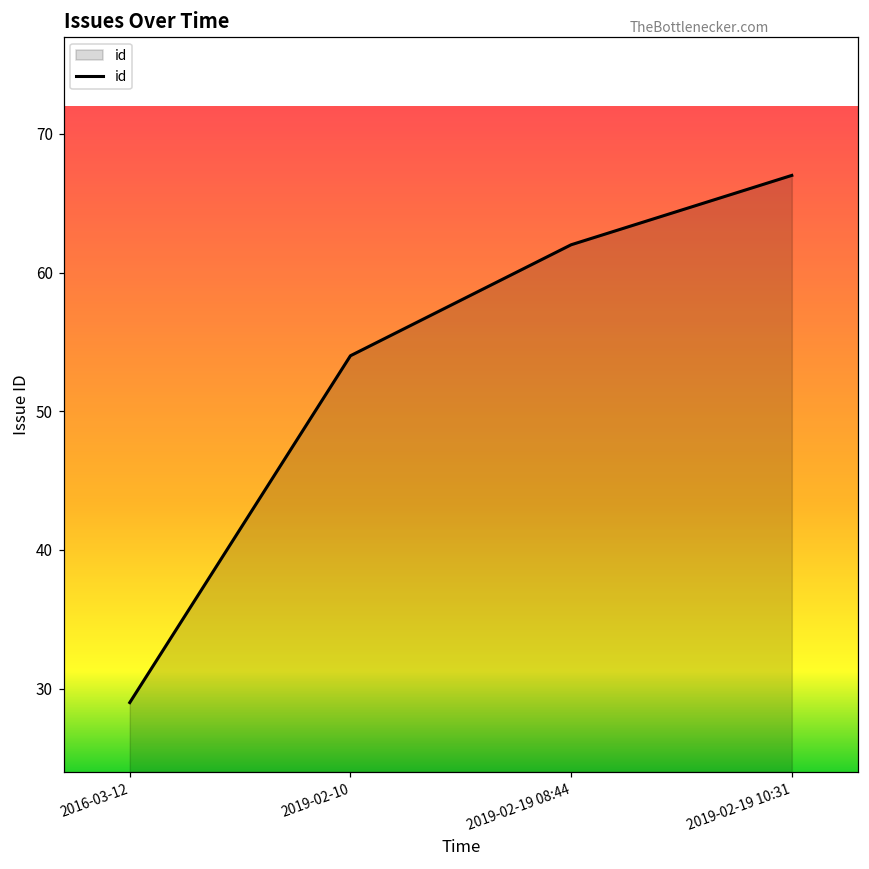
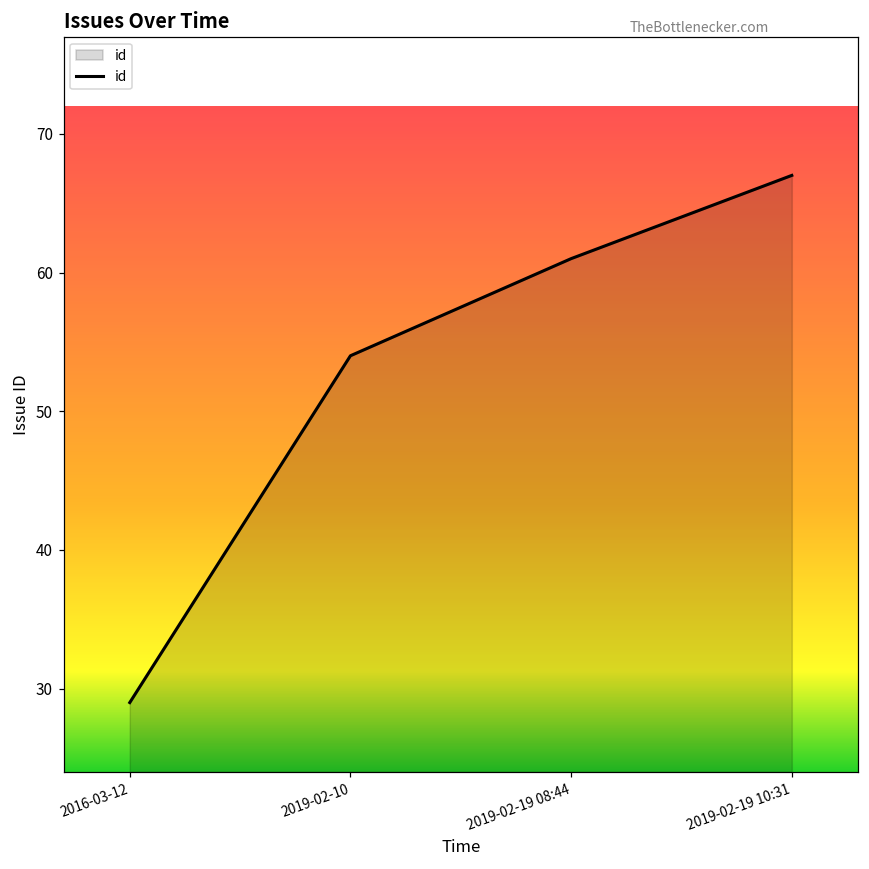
2019-02-19 08:44: 62 -> 61
